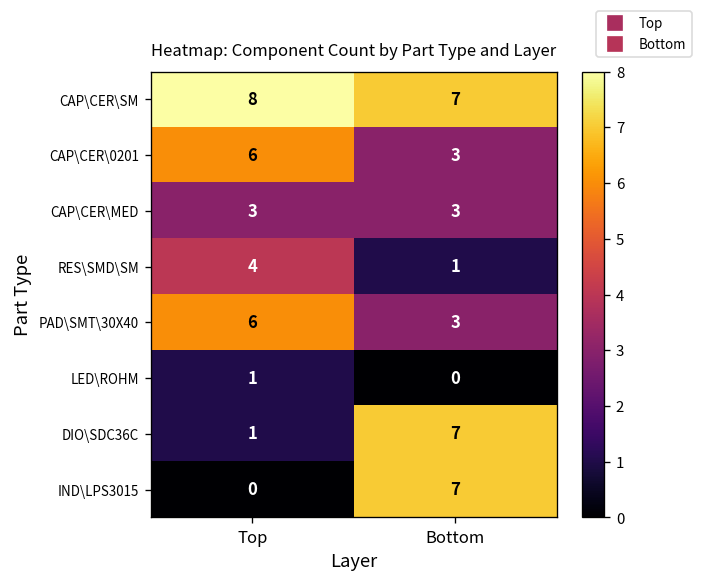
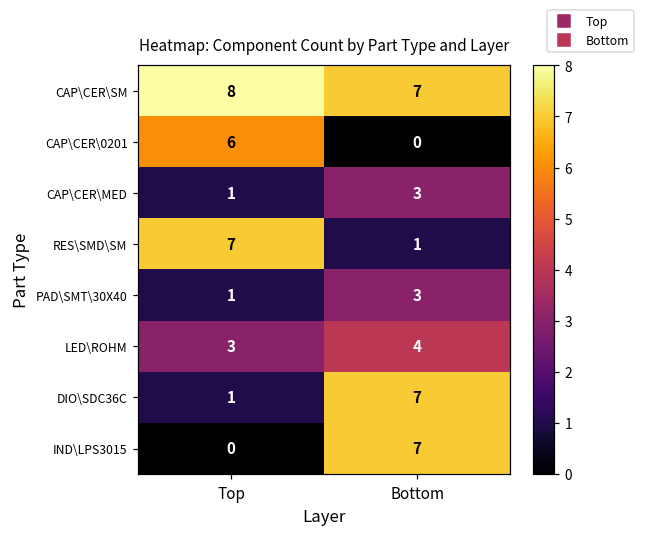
CAP\CER\0201, Bottom: 3 -> 0
CAP\CER\MED, Top: 3 -> 1
RES\SMD\SM, Top: 4 -> 7
PAD\SMT\30X40, Top: 6 -> 1
LED\ROHM, Top: 1 -> 3
LED\ROHM, Bottom: 0 -> 4
